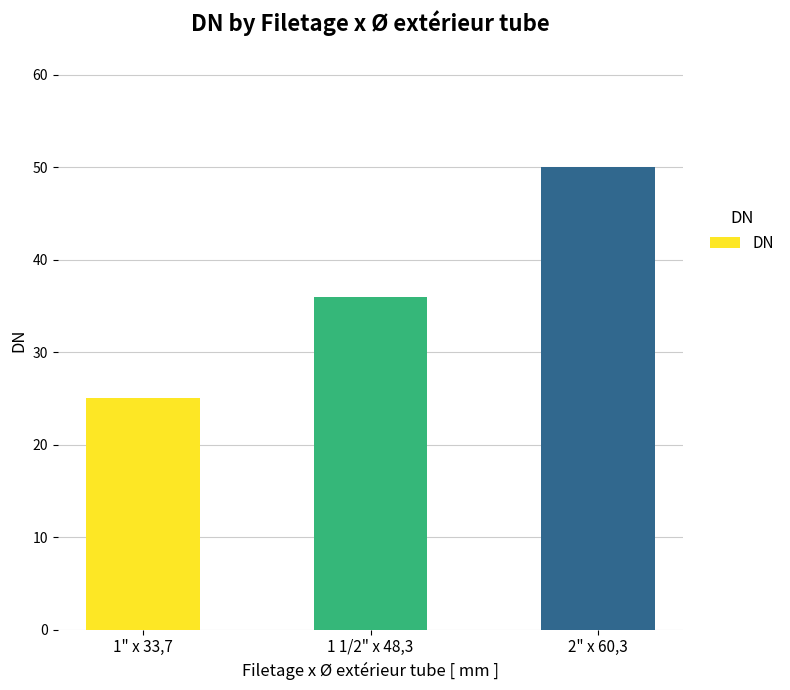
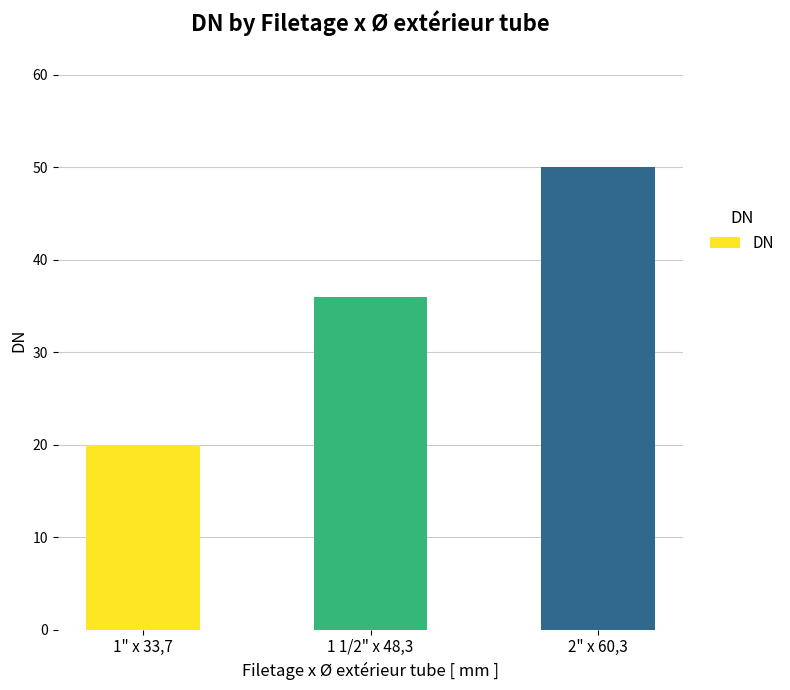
1" x 33,7: 25 -> 20
